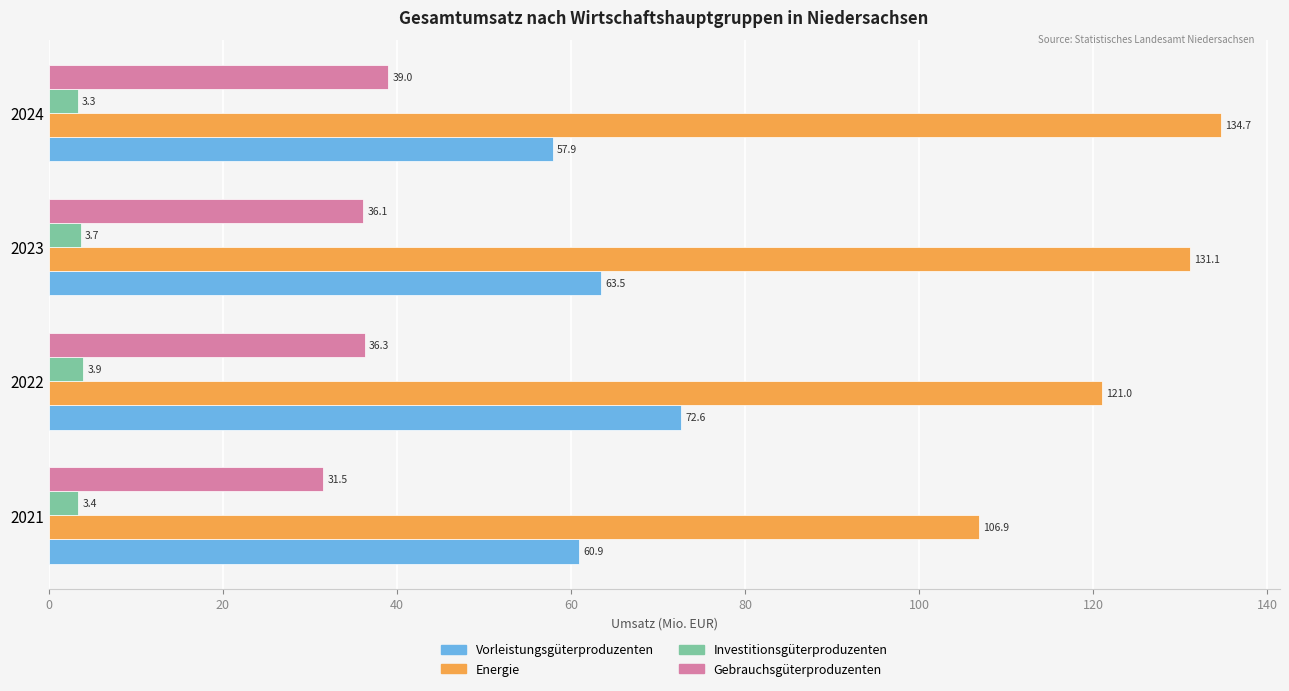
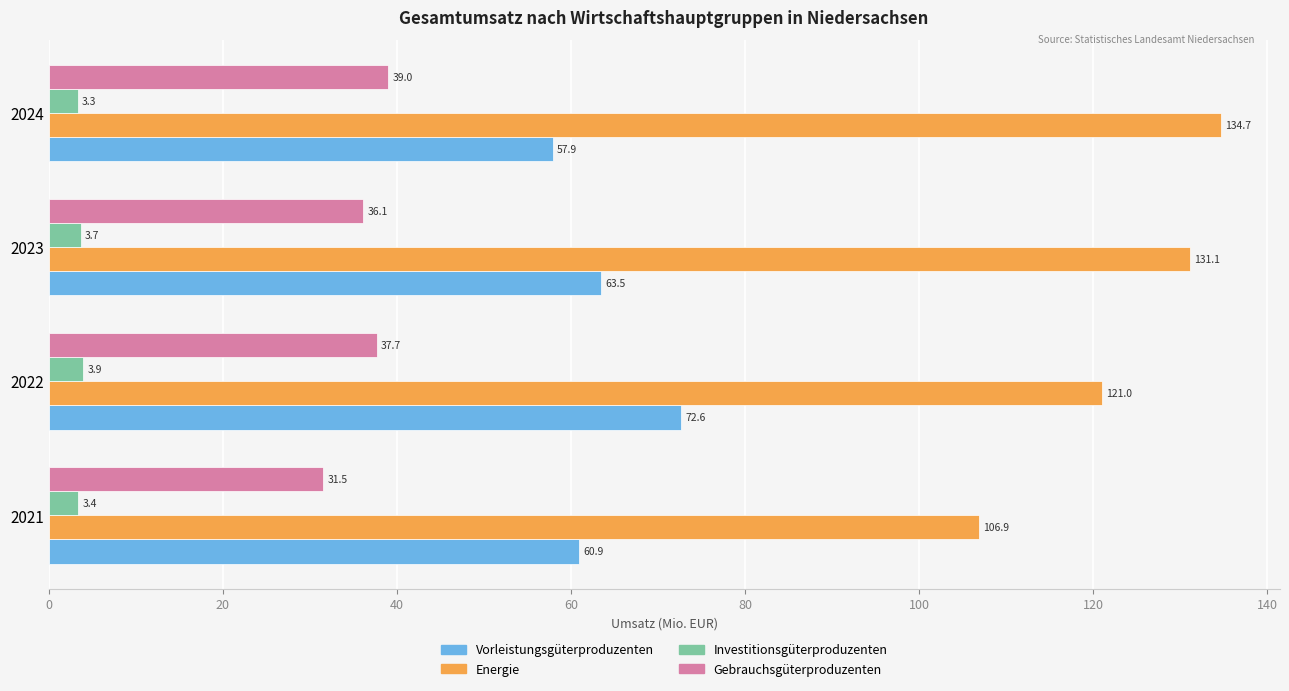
Gebrauchsgüterproduzenten, 2022: 36.3 -> 37.7
